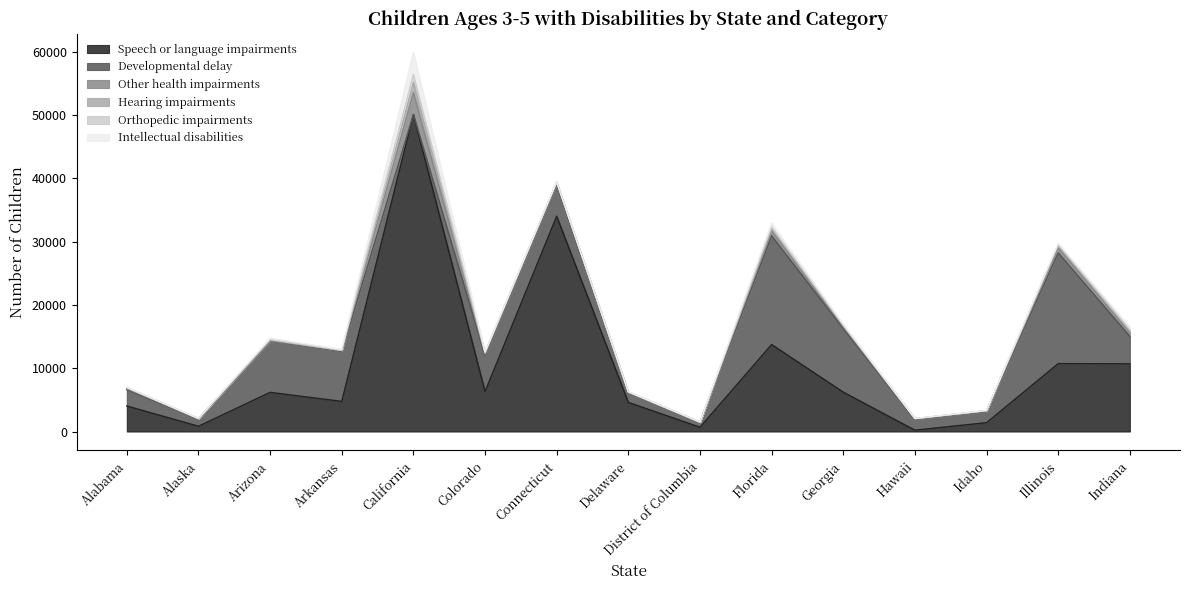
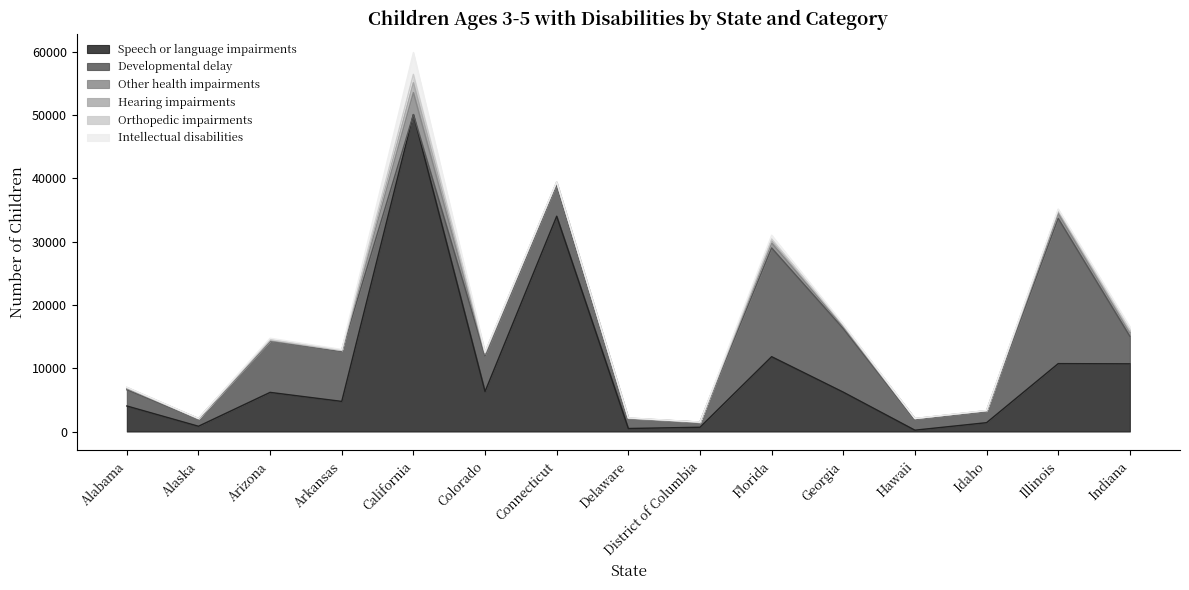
Speech or language impairments, Delaware: 5000 -> 0
Speech or language impairments, Florida: 14000 -> 12000
Developmental delay, Illinois: 18000 -> 23000
